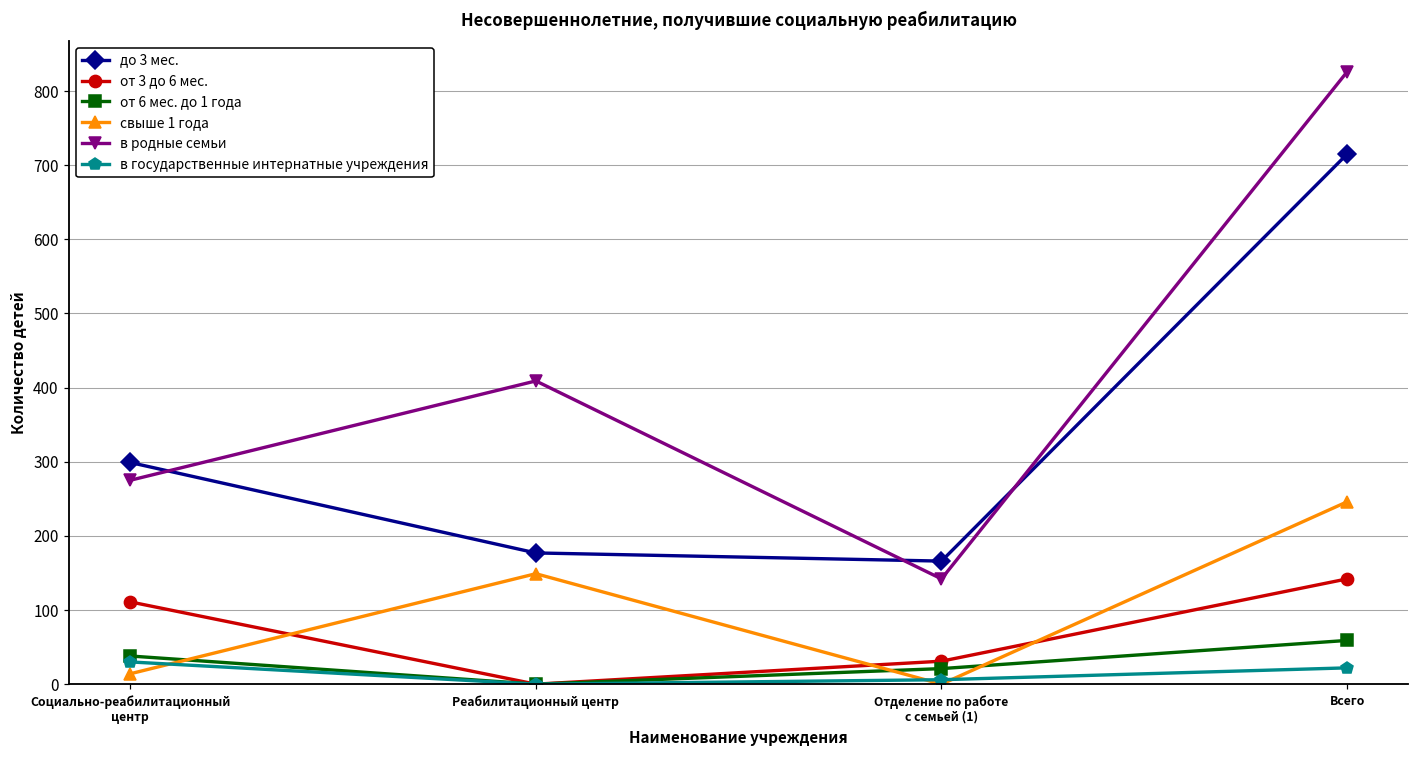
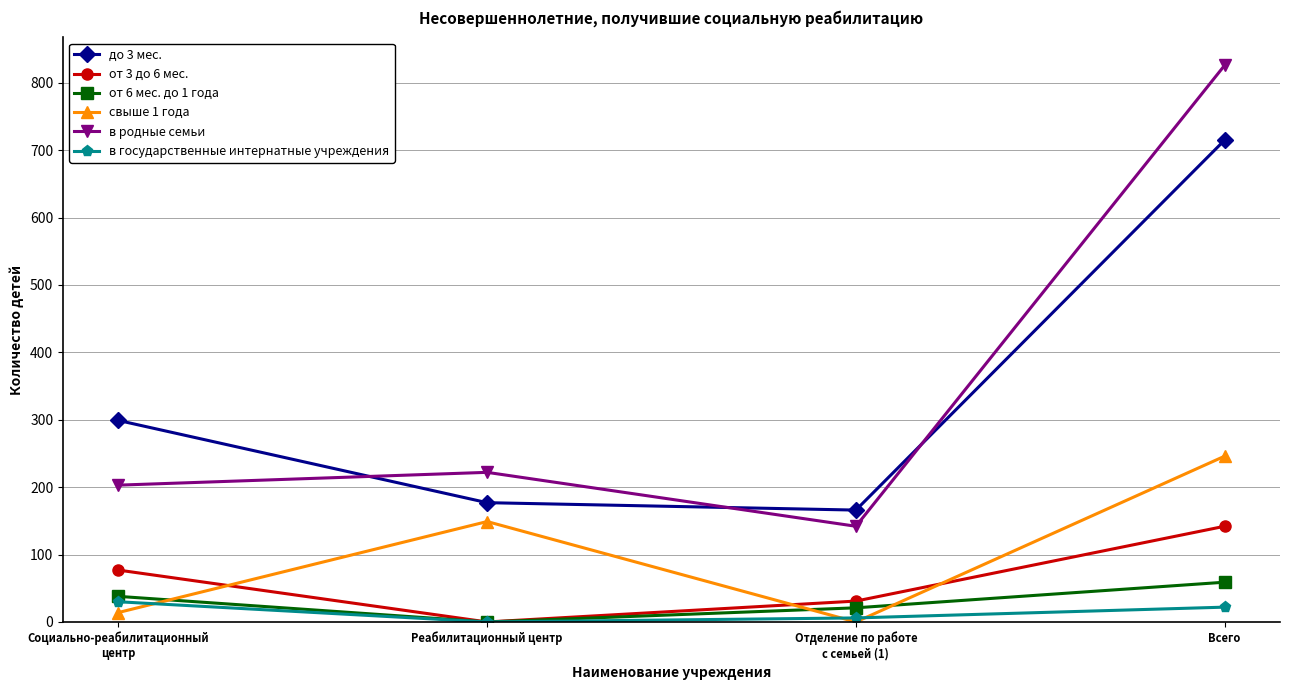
от 3 до 6 мес., Социально-реабилитационный центр: 110 -> 80
в родные семьи, Социально-реабилитационный центр: 280 -> 200
в родные семьи, Реабилитационный центр: 410 -> 220
